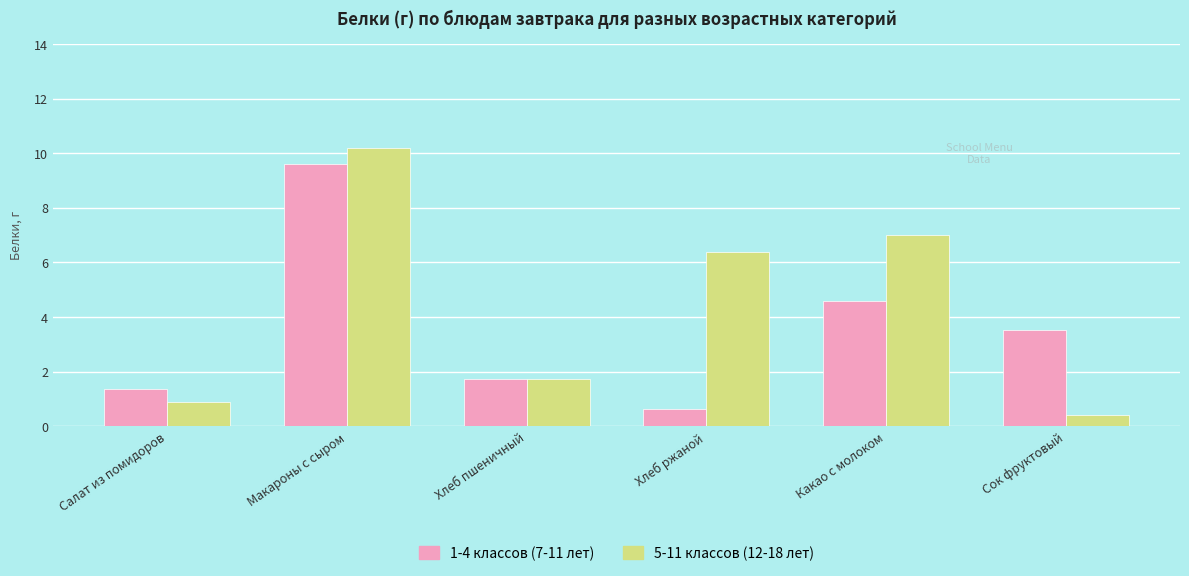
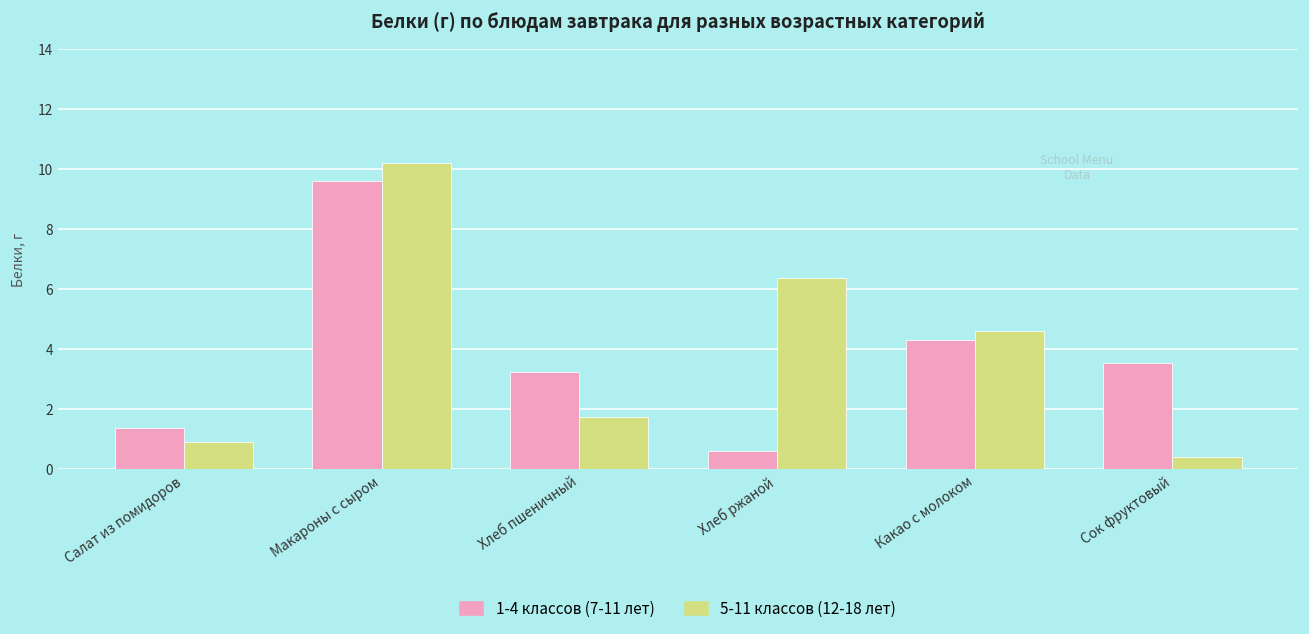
1-4 классов (7-11 лет), Хлеб пшеничный: 1.7 -> 3.2
1-4 классов (7-11 лет), Какао с молоком: 4.6 -> 4.3
5-11 классов (12-18 лет), Какао с молоком: 7.0 -> 4.6
